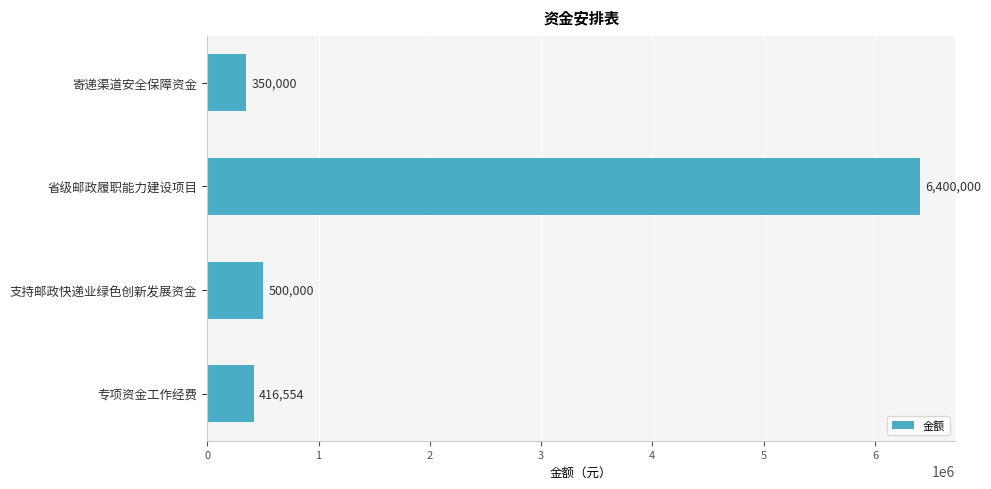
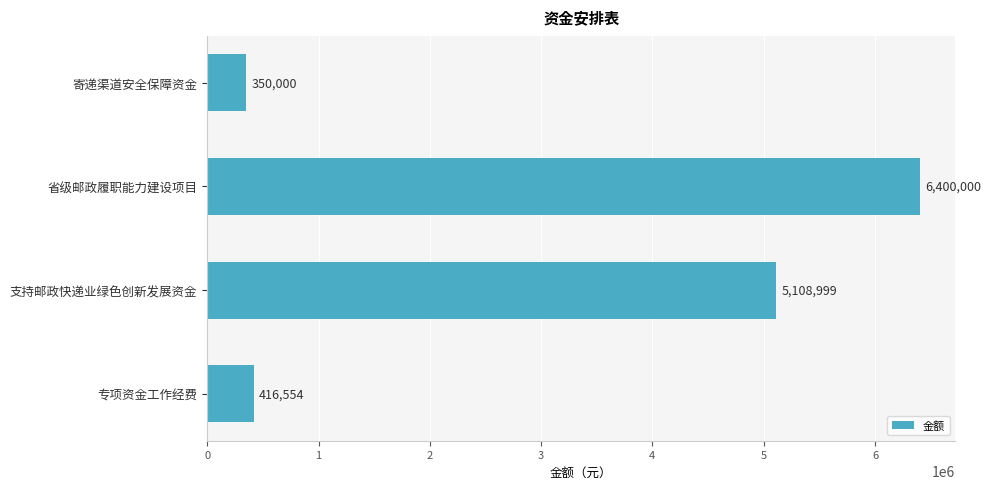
支持邮政快递业绿色创新发展资金: 500,000 -> 5,108,999
